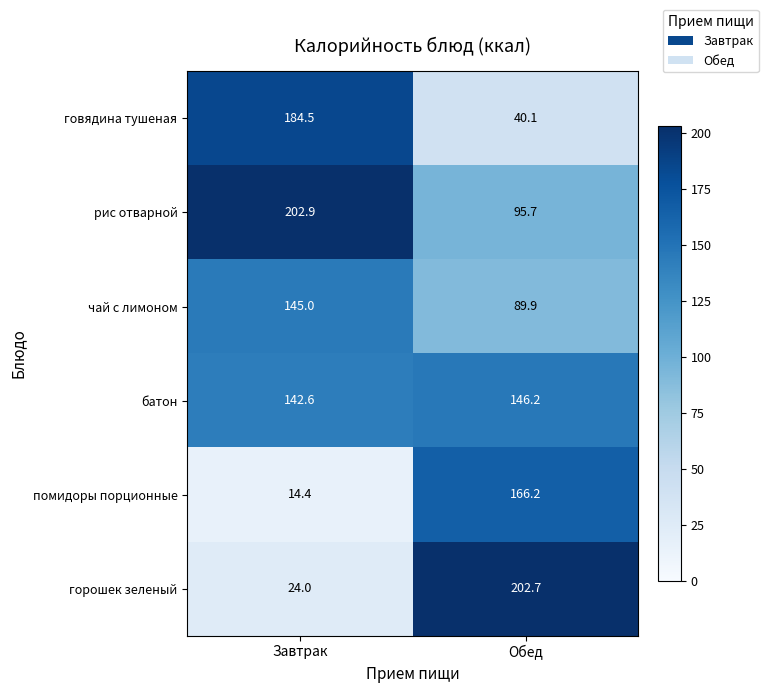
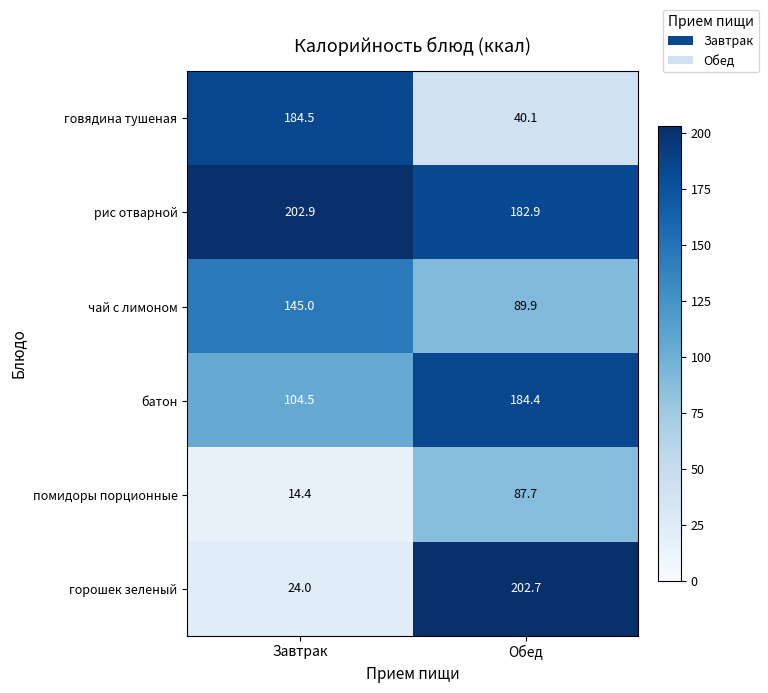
рис отварной, Обед: 95.7 -> 182.9
батон, Завтрак: 142.6 -> 104.5
батон, Обед: 146.2 -> 184.4
помидоры порционные, Обед: 166.2 -> 87.7
